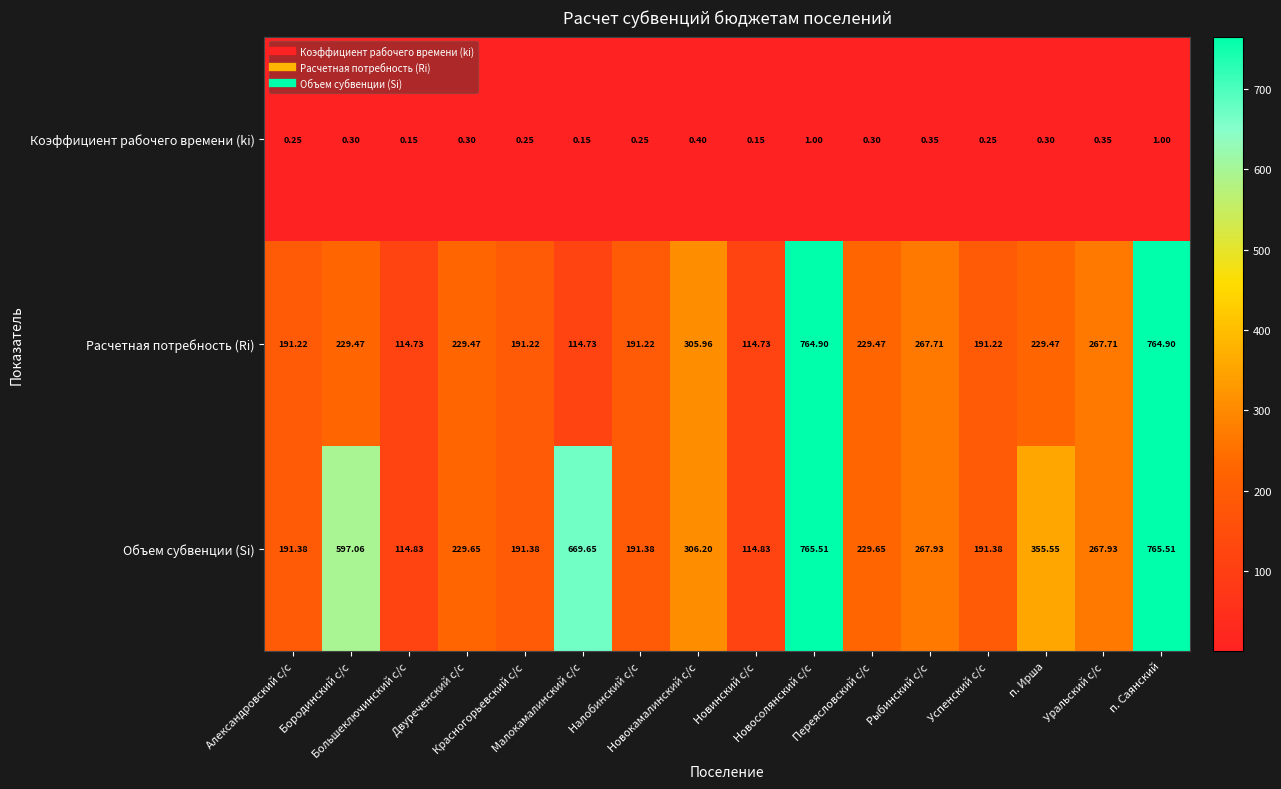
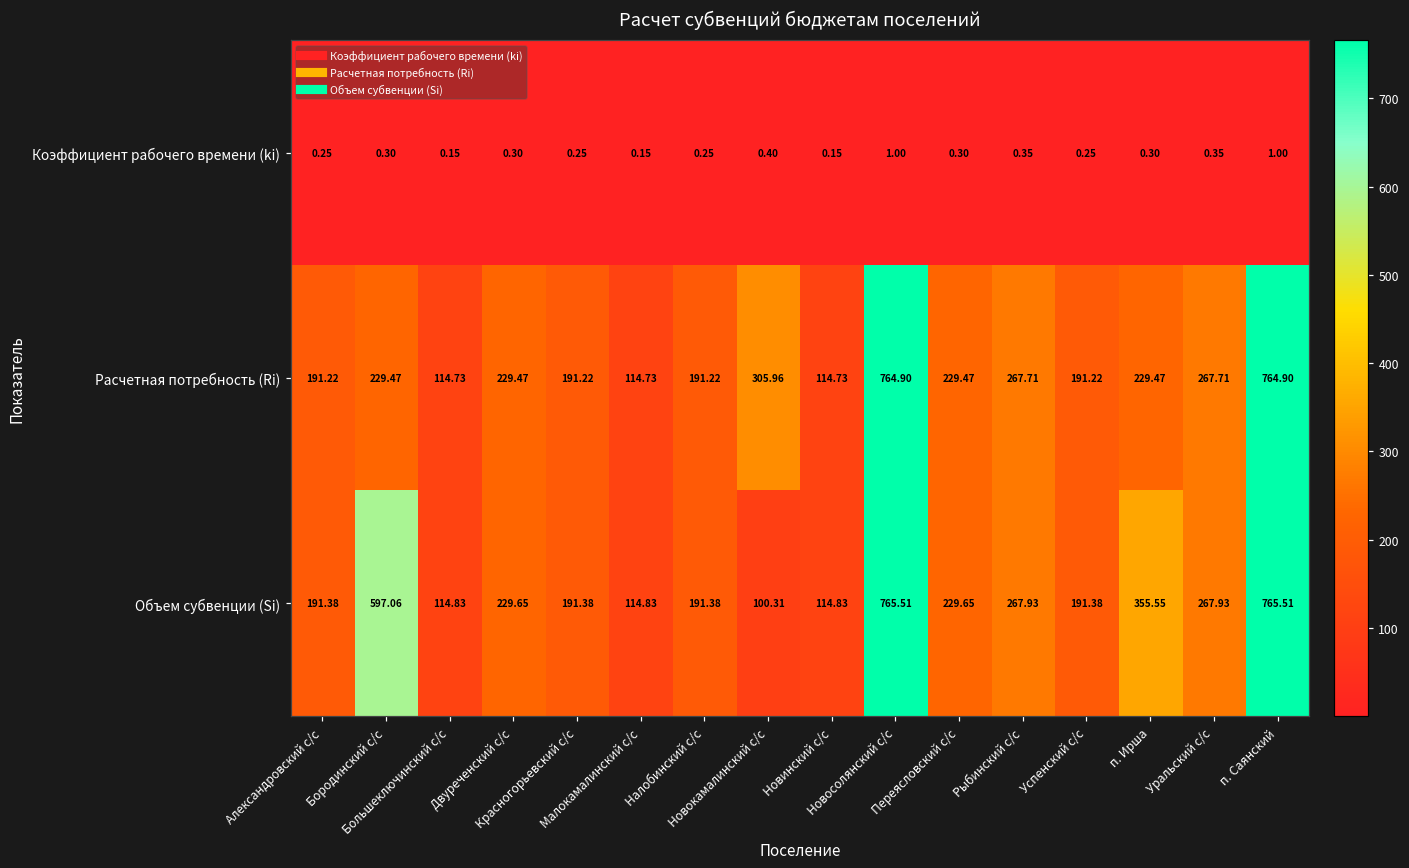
Объем субвенции (Si), Малокамалинский с/с: 669.65 -> 114.83
Объем субвенции (Si), Новокамалинский с/с: 306.20 -> 100.31
